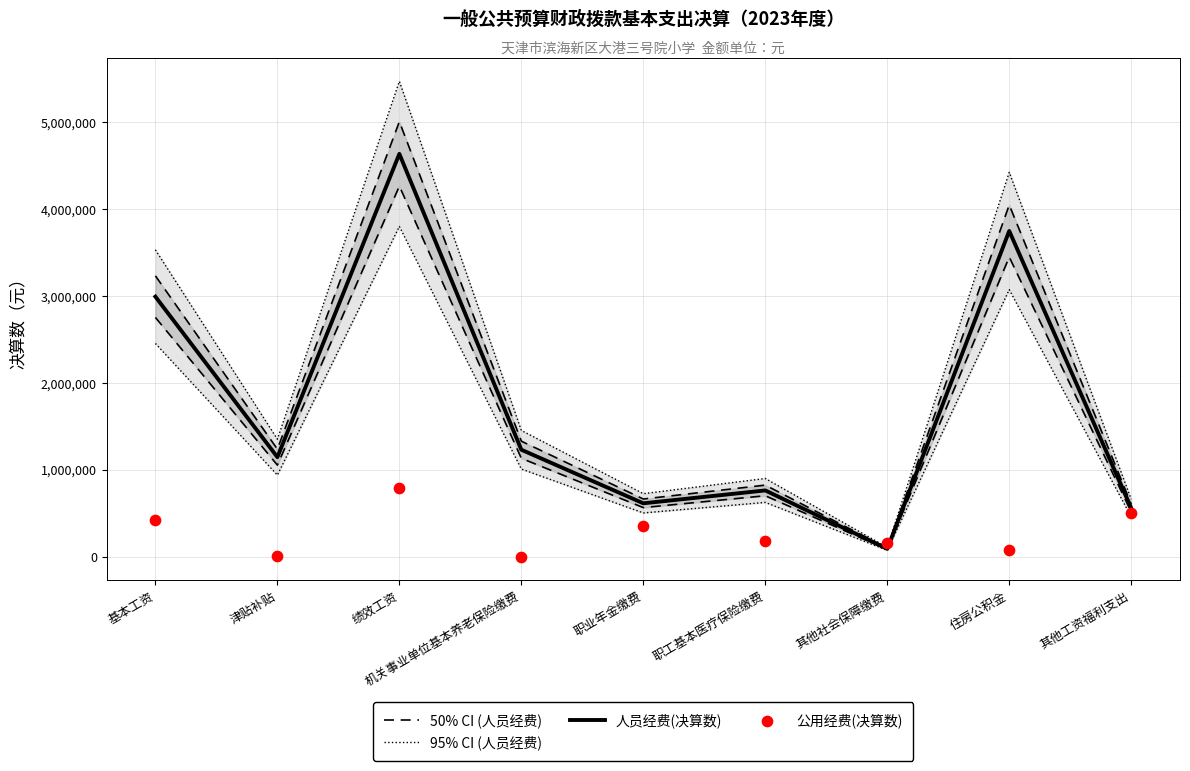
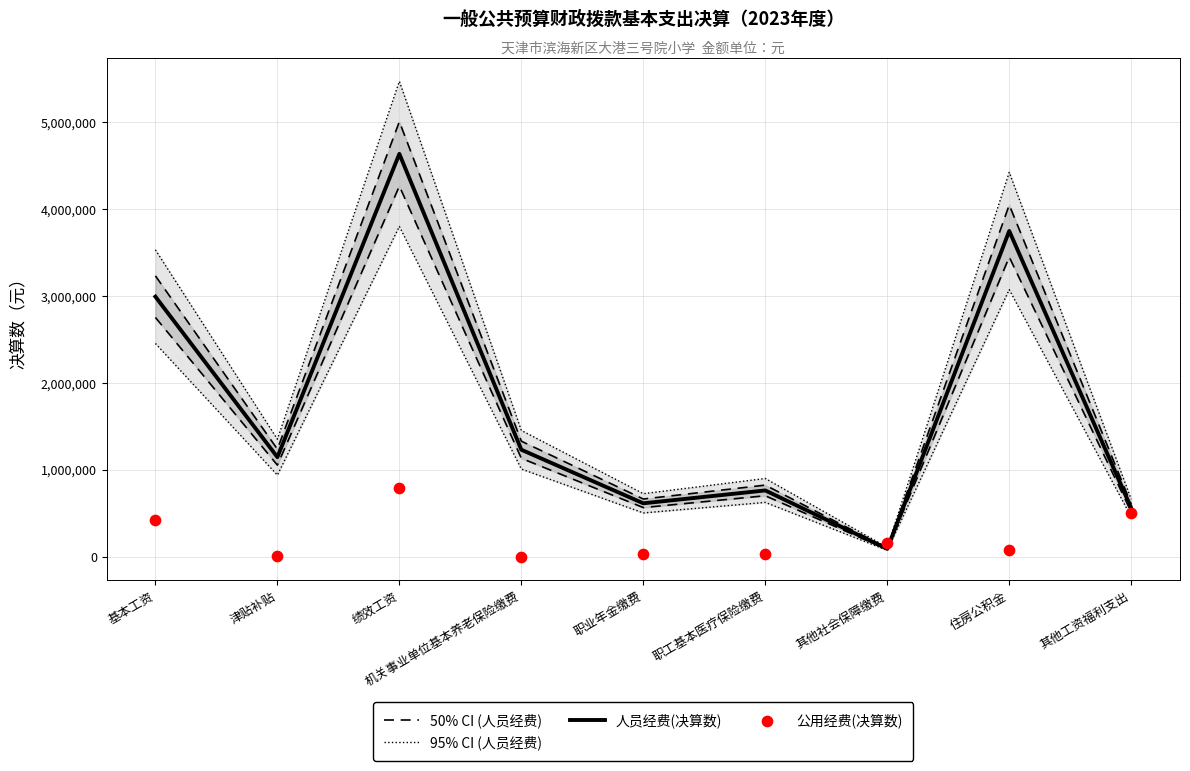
公用经费(决算数), 职业年金缴费: 400,000 -> 0
公用经费(决算数), 职工基本医疗保险缴费: 200,000 -> 0
